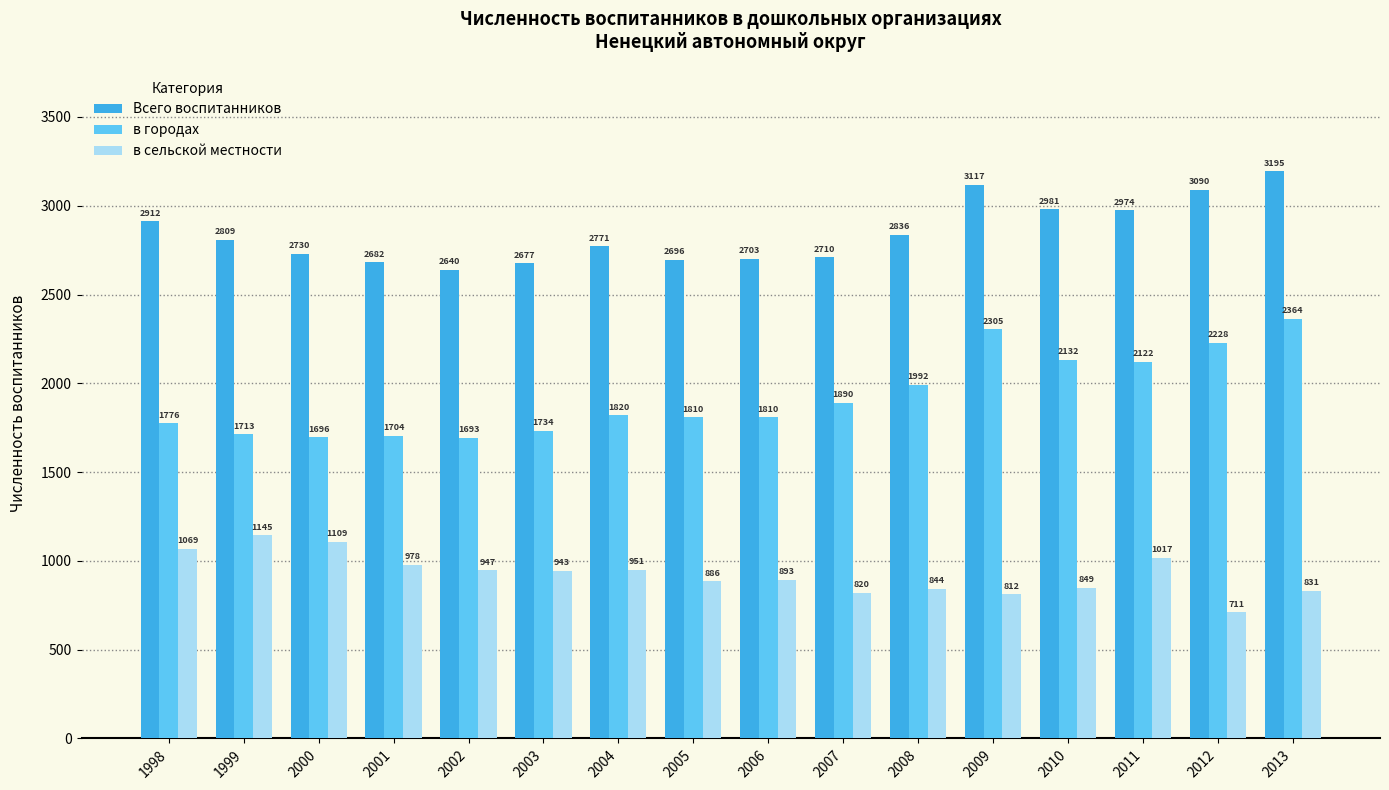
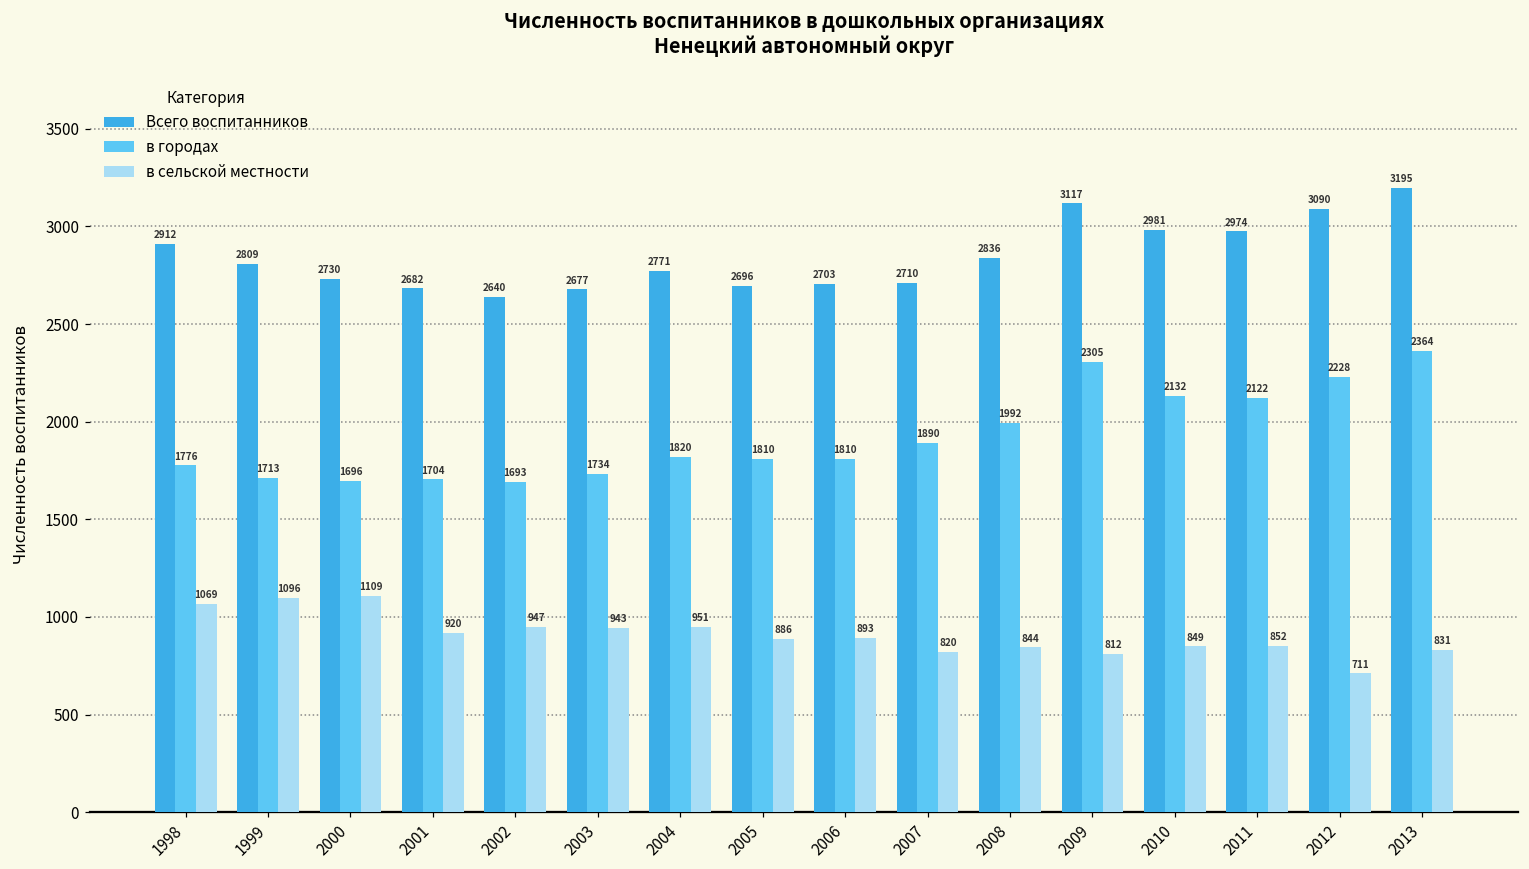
в сельской местности, 1999: 1145 -> 1096
в сельской местности, 2001: 978 -> 920
в сельской местности, 2011: 1017 -> 852
